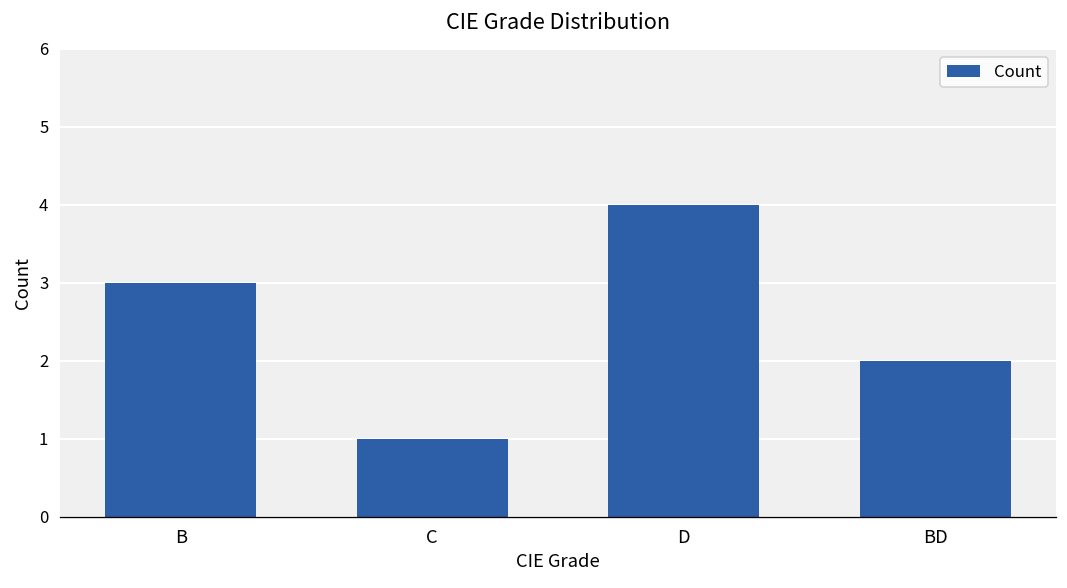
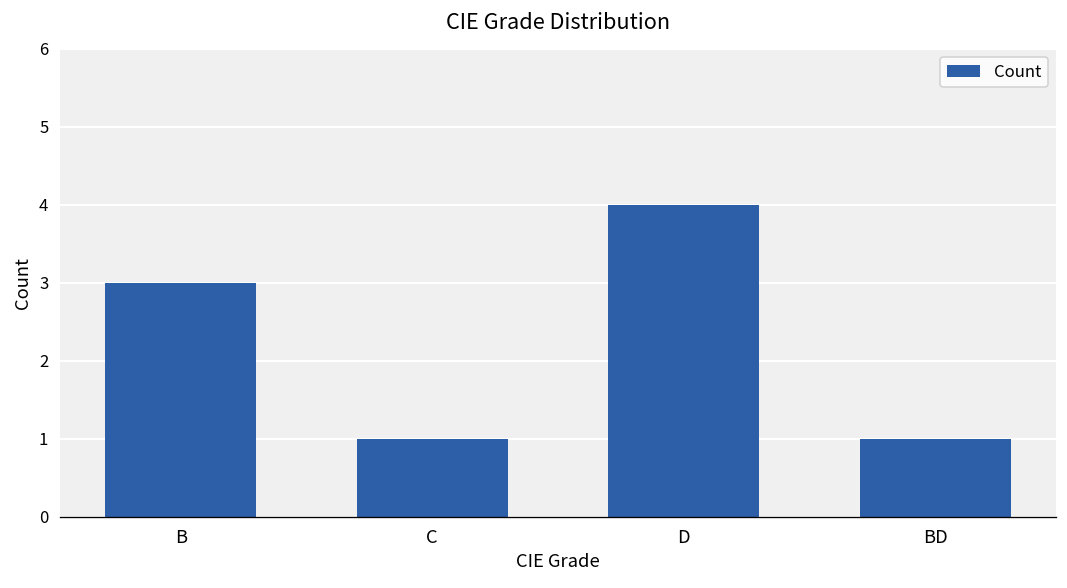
BD: 2 -> 1
